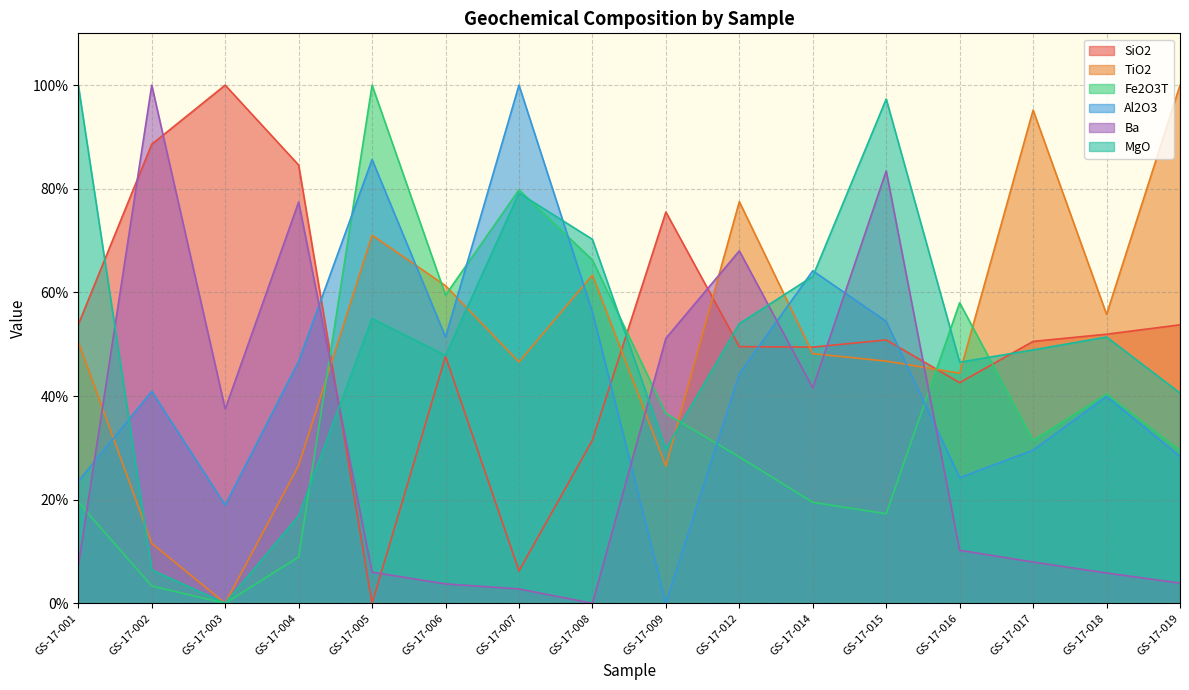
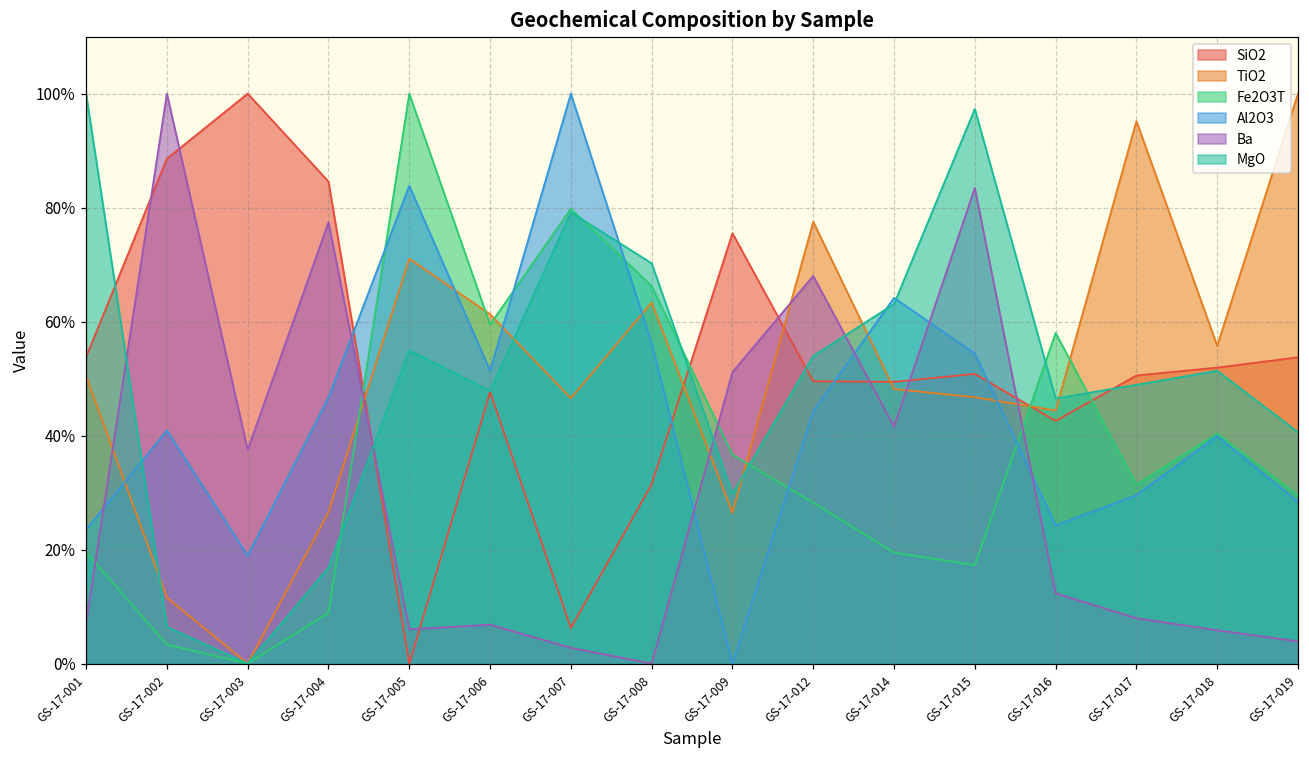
Al2O3, GS-17-005: 86% -> 84%
Ba, GS-17-006: 4% -> 7%
Ba, GS-17-016: 10% -> 12%
